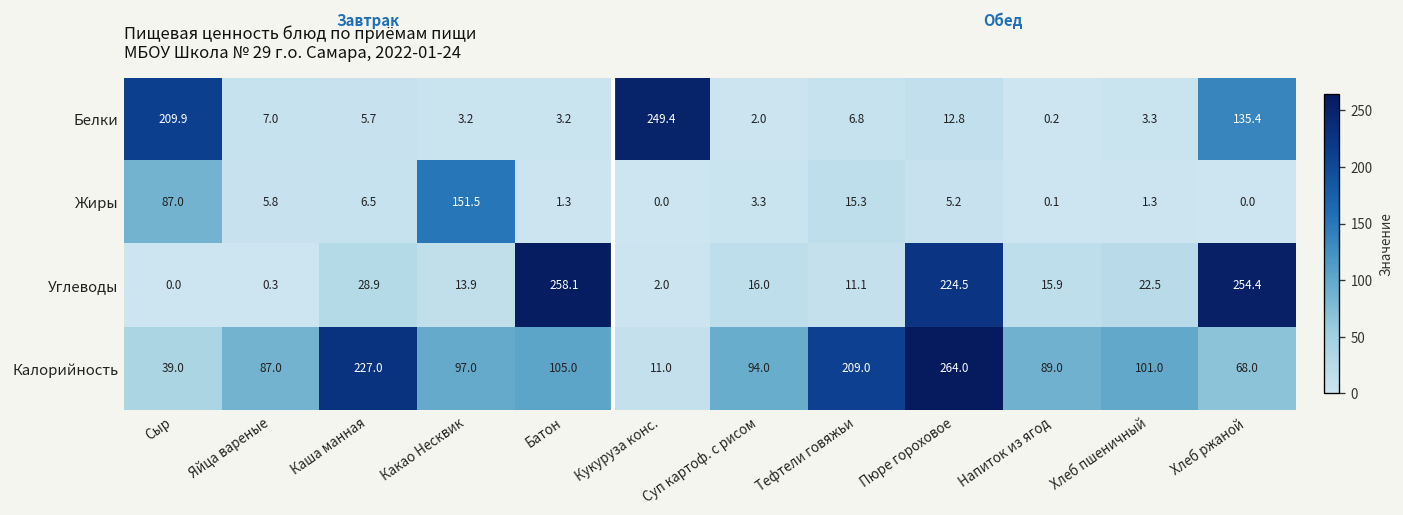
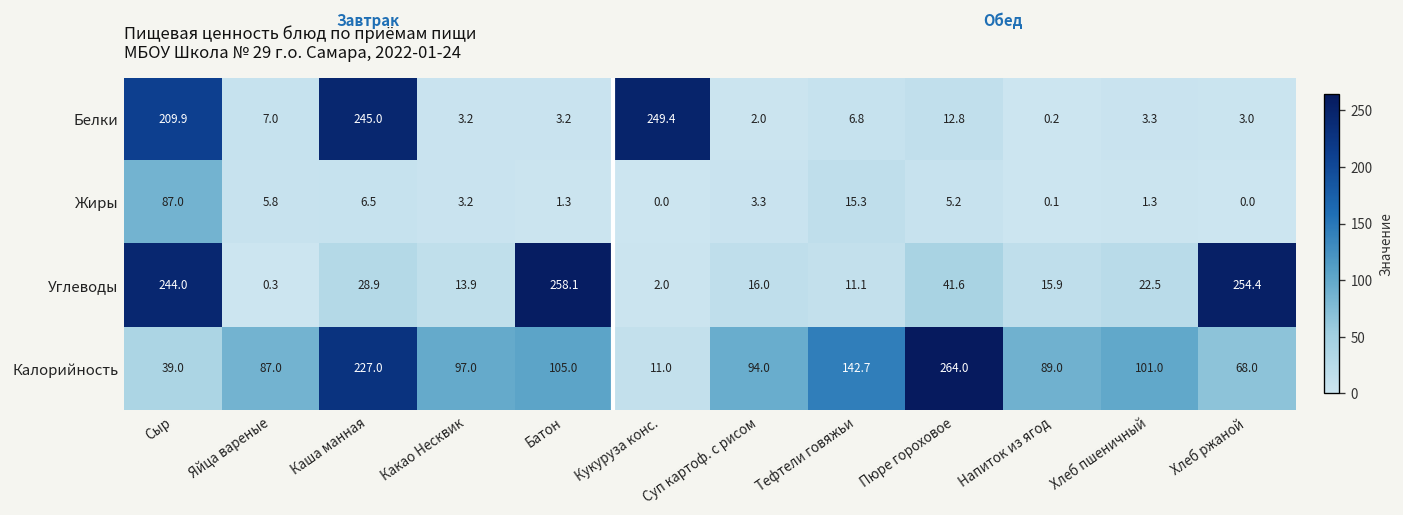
Белки, Каша манная: 5.7 -> 245.0
Белки, Хлеб ржаной: 135.4 -> 3.0
Жиры, Какао Несквик: 151.5 -> 3.2
Углеводы, Сыр: 0.0 -> 244.0
Углеводы, Пюре гороховое: 224.5 -> 41.6
Калорийность, Тефтели говяжьи: 209.0 -> 142.7
